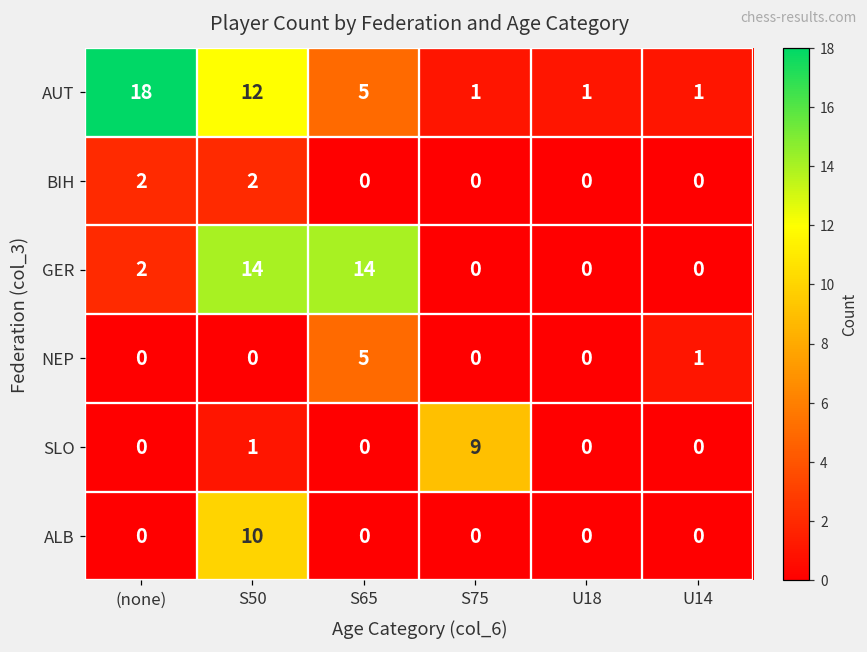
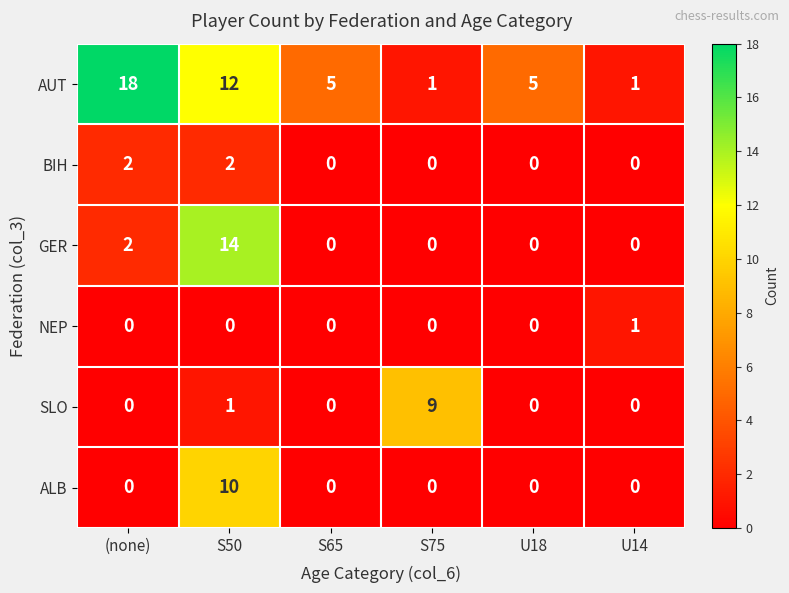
AUT, U18: 1 -> 5
GER, S65: 14 -> 0
NEP, S65: 5 -> 0
